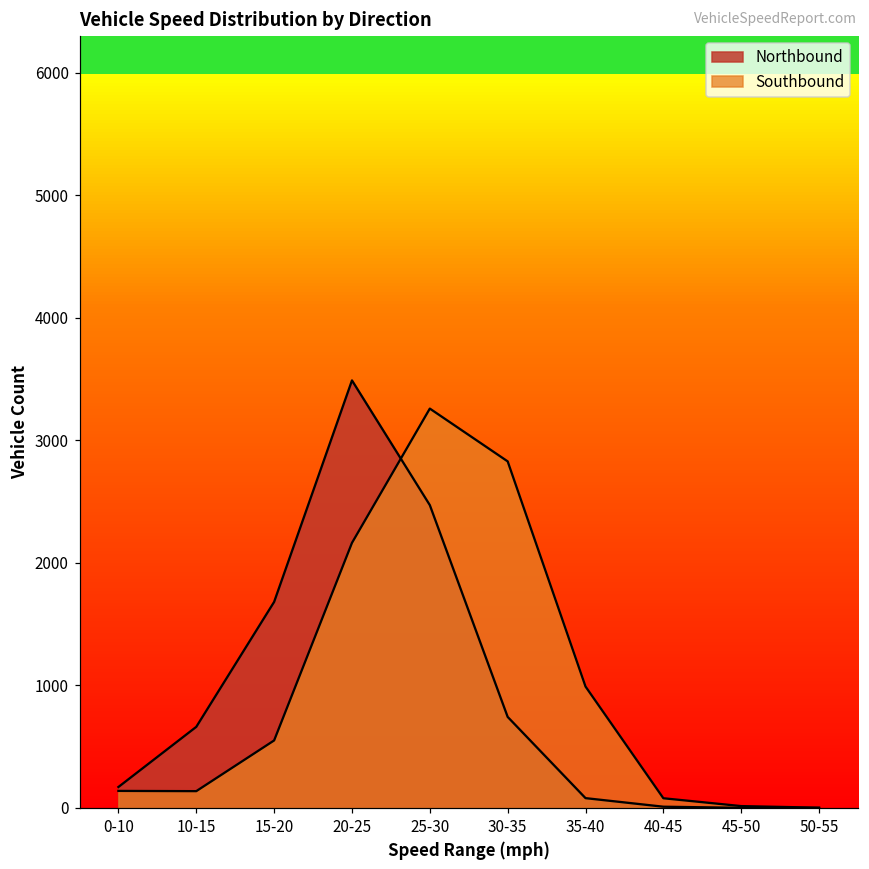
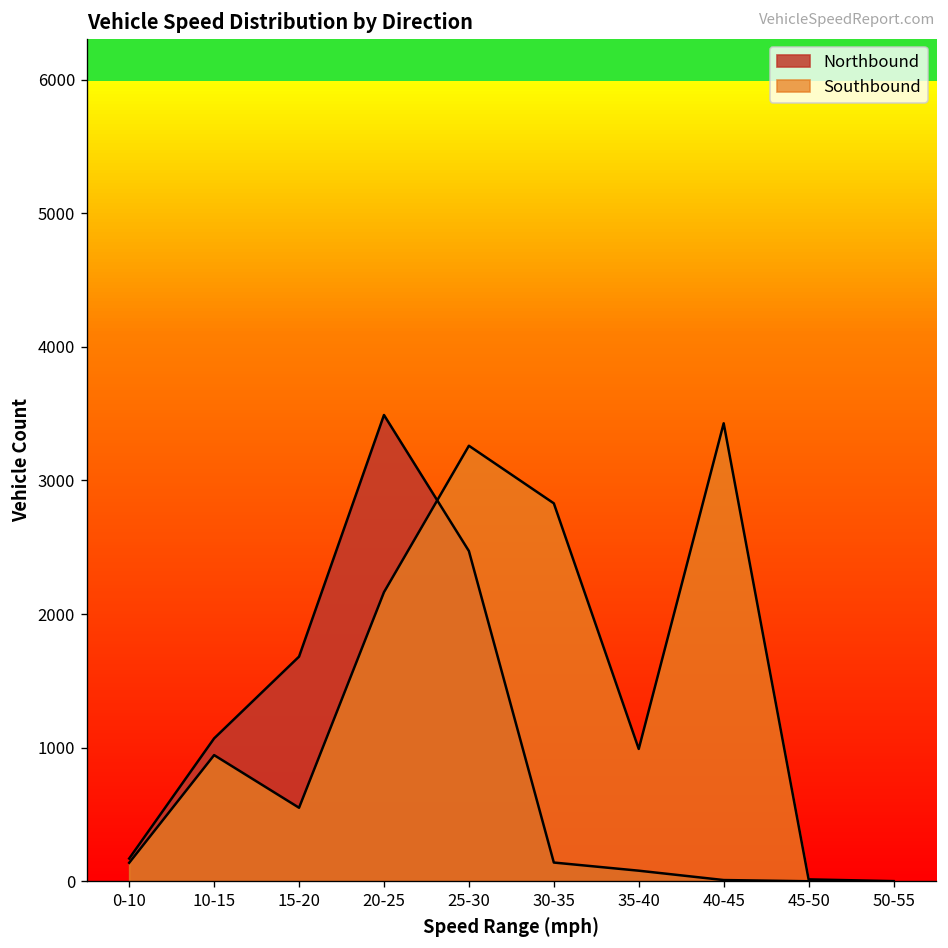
Northbound, 10-15: 660 -> 1070
Southbound, 10-15: 140 -> 950
Northbound, 30-35: 740 -> 140
Southbound, 40-45: 80 -> 3430
